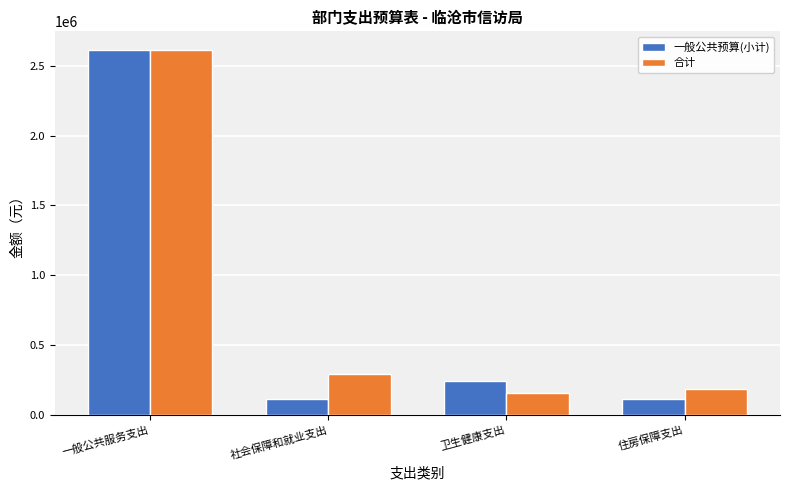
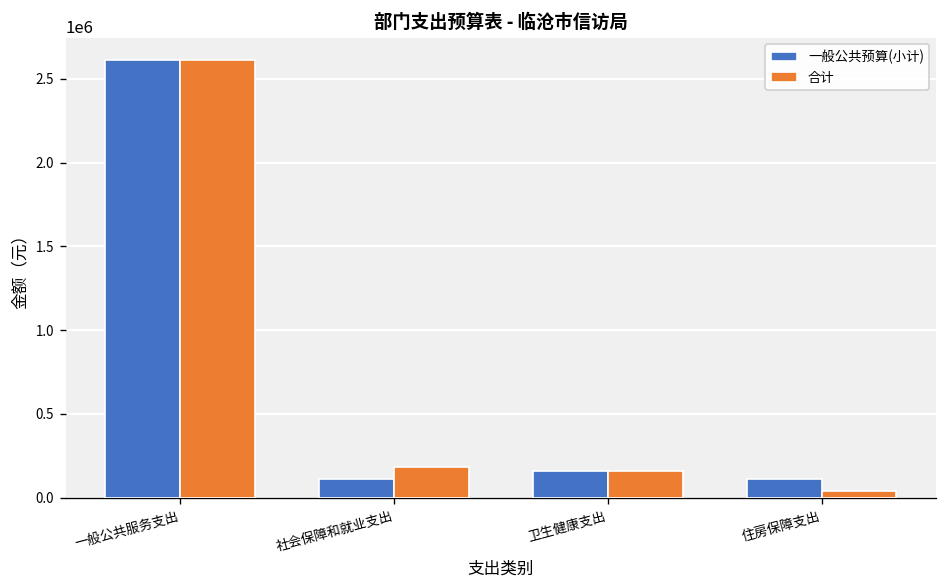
合计, 社会保障和就业支出: 290000 -> 180000
一般公共预算(小计), 卫生健康支出: 240000 -> 160000
合计, 住房保障支出: 180000 -> 40000
